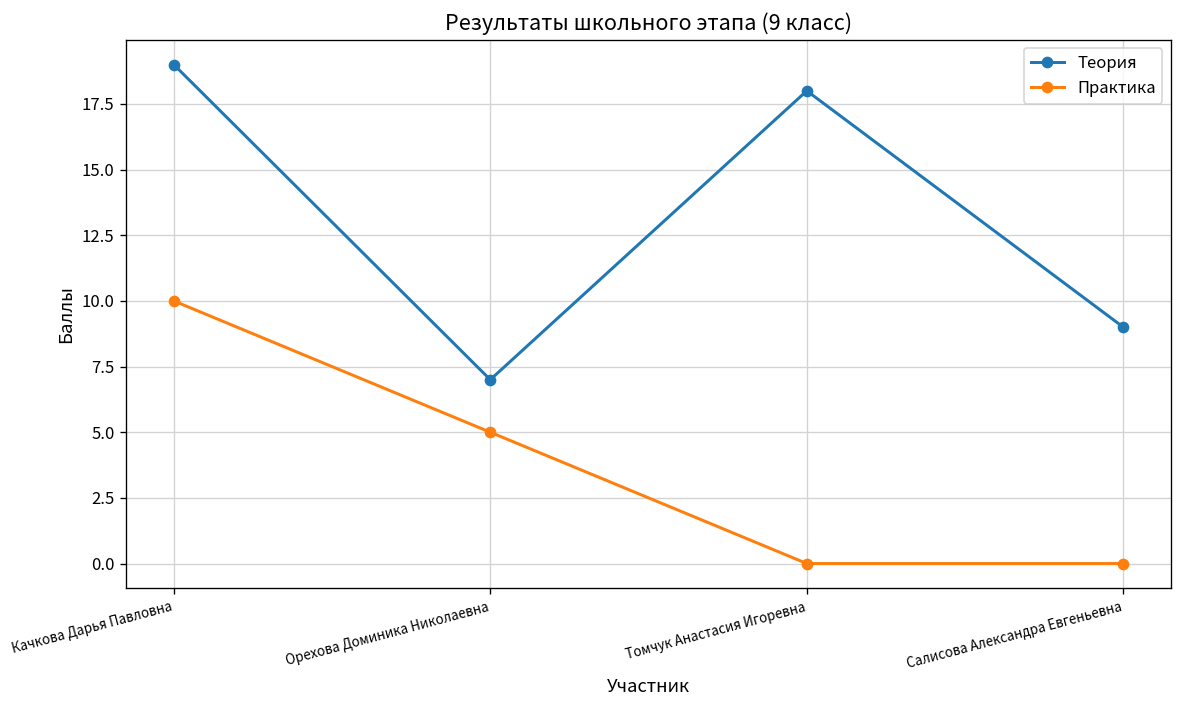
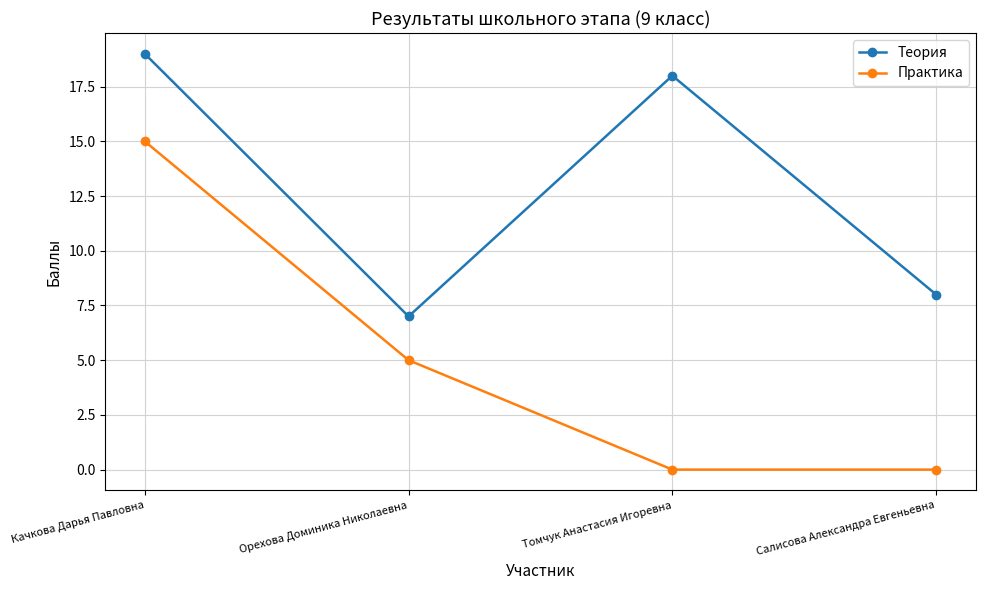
Практика, Качкова Дарья Павловна: 10 -> 15
Теория, Салисова Александра Евгеньевна: 9 -> 8
